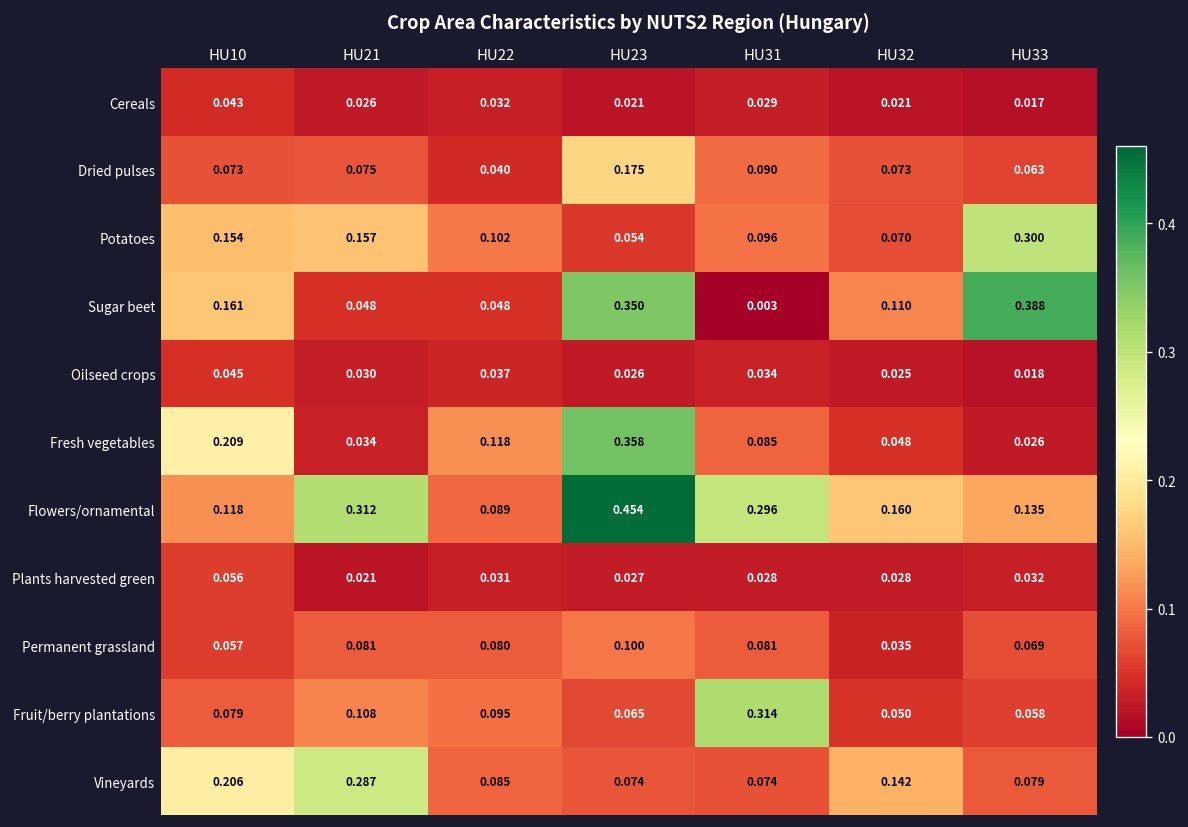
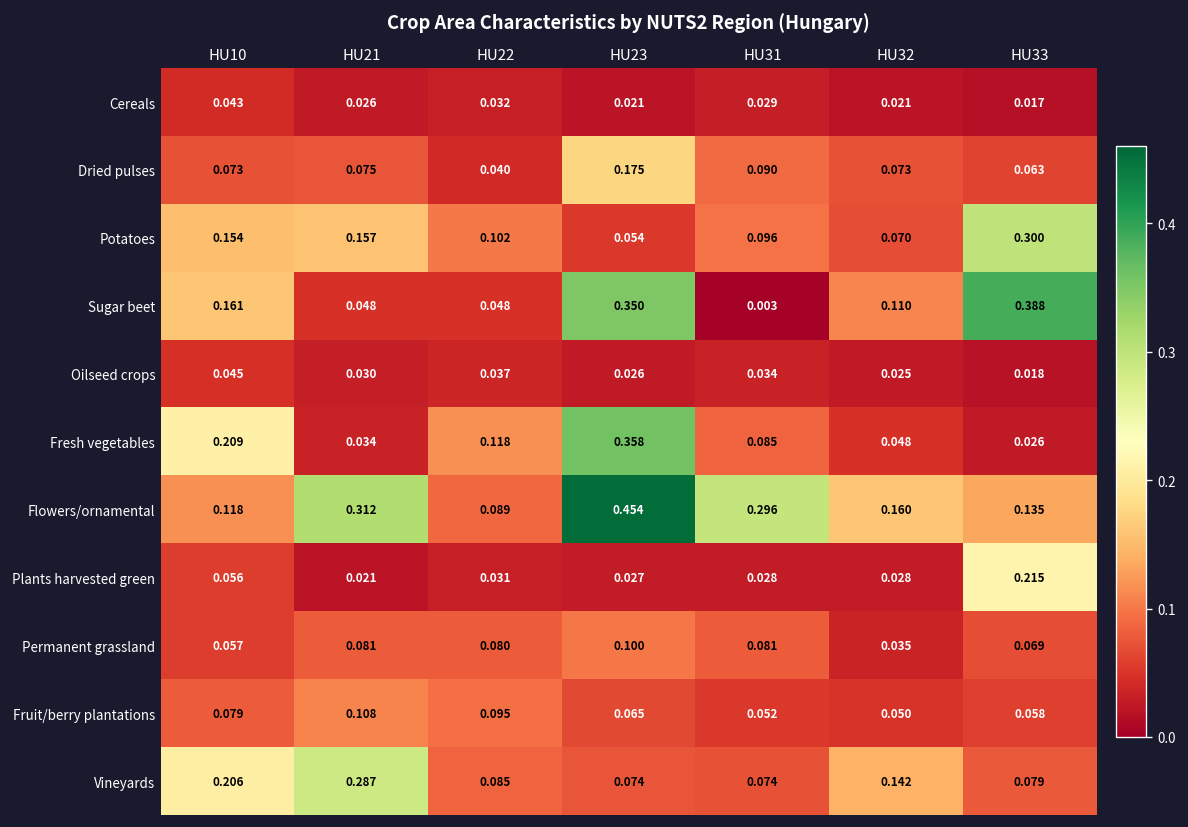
Plants harvested green, HU33: 0.032 -> 0.215
Fruit/berry plantations, HU31: 0.314 -> 0.052
